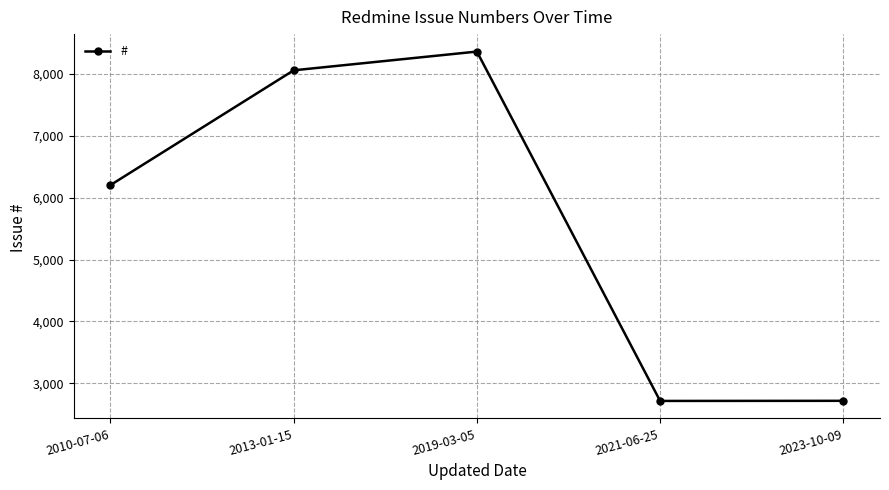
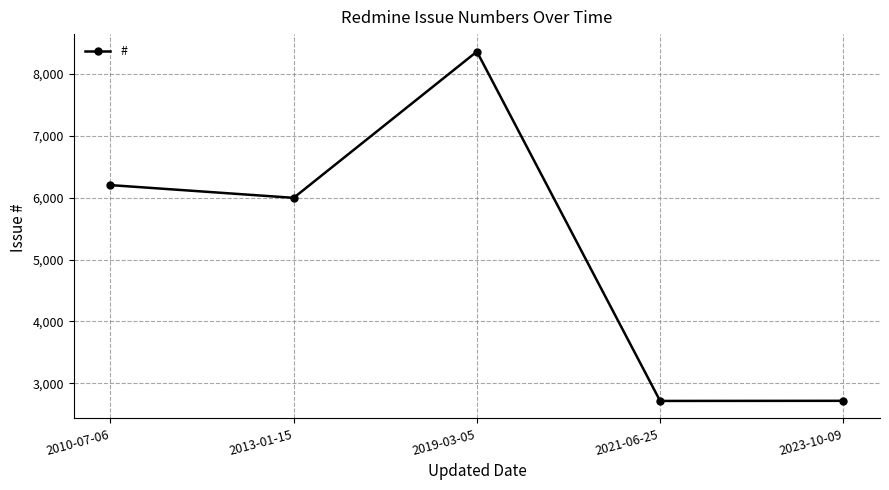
2013-01-15: 8,100 -> 6,000
